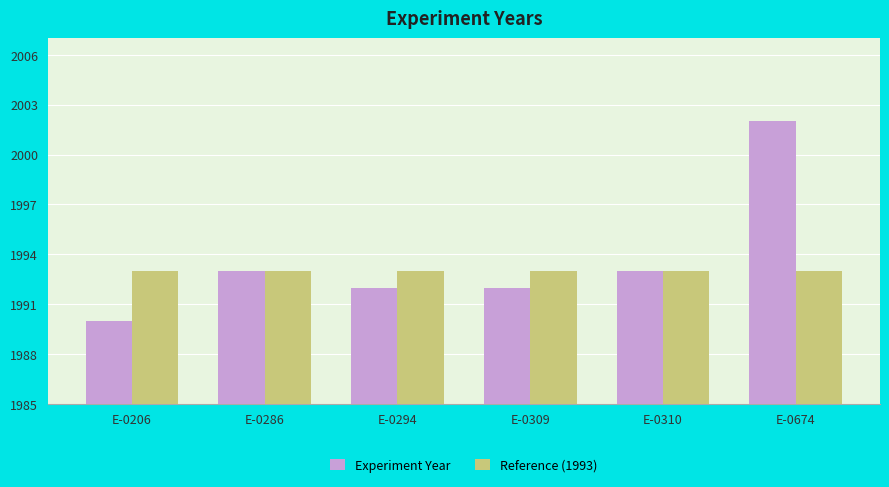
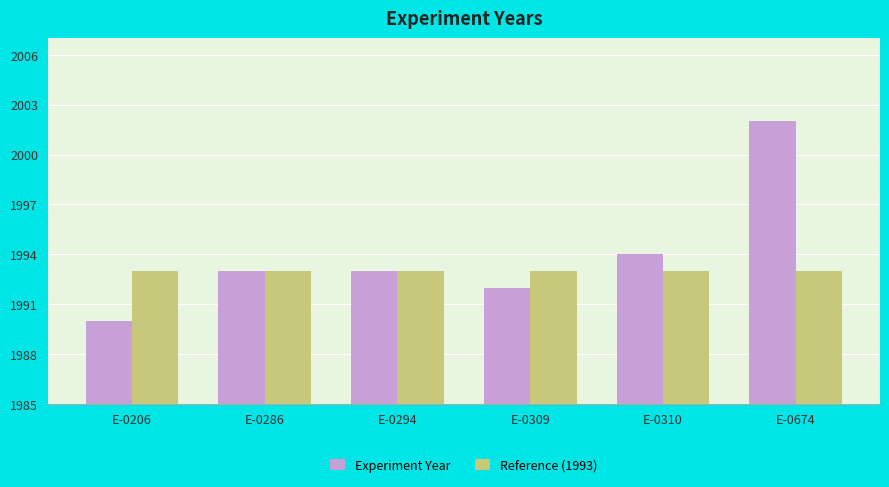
Experiment Year, E-0294: 1992 -> 1993
Experiment Year, E-0310: 1993 -> 1994
